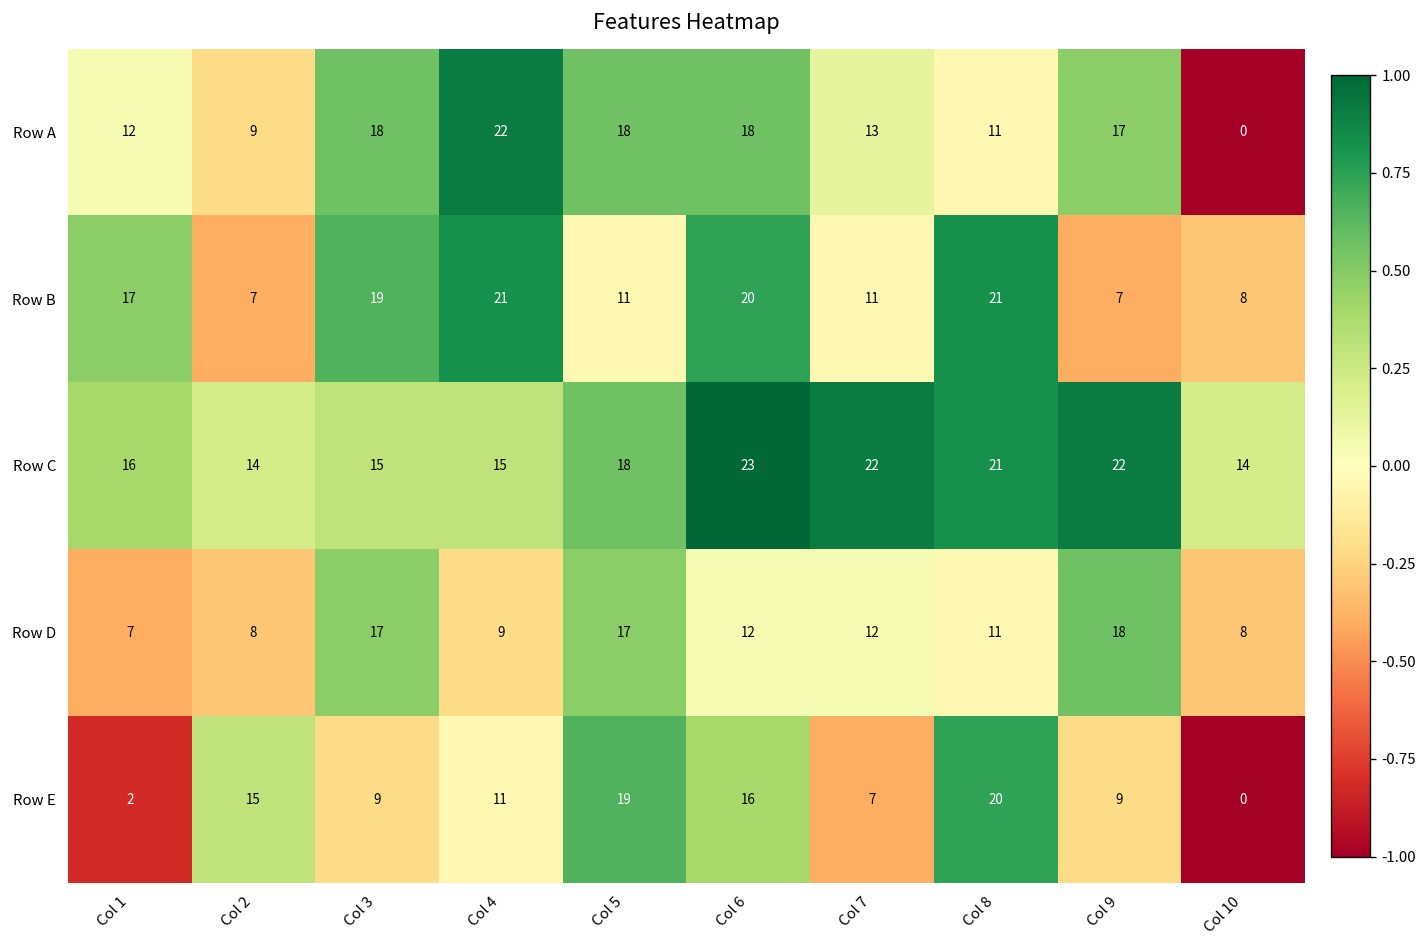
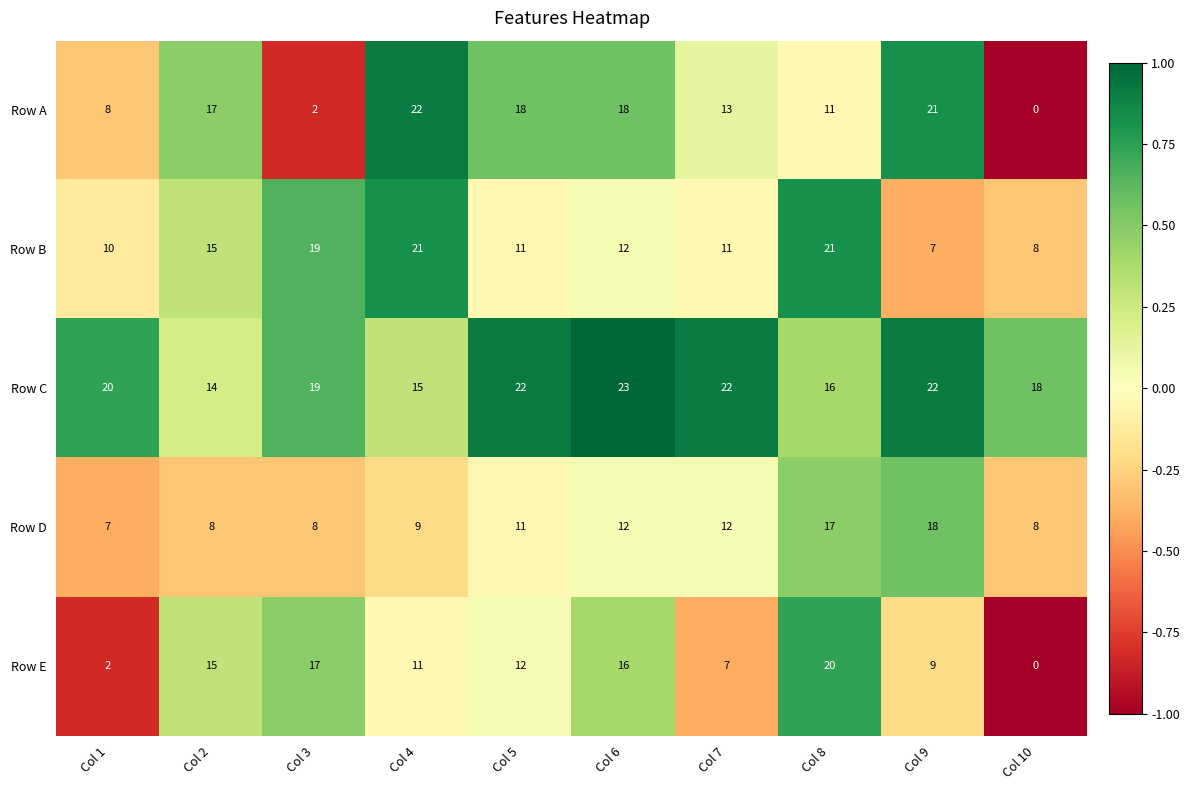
Row A, Col 1: 12 -> 8
Row A, Col 2: 9 -> 17
Row A, Col 3: 18 -> 2
Row A, Col 9: 17 -> 21
Row B, Col 1: 17 -> 10
Row B, Col 2: 7 -> 15
Row B, Col 6: 20 -> 12
Row C, Col 1: 16 -> 20
Row C, Col 3: 15 -> 19
Row C, Col 5: 18 -> 22
Row C, Col 8: 21 -> 16
Row C, Col 10: 14 -> 18
Row D, Col 3: 17 -> 8
Row D, Col 5: 17 -> 11
Row D, Col 8: 11 -> 17
Row E, Col 3: 9 -> 17
Row E, Col 5: 19 -> 12
